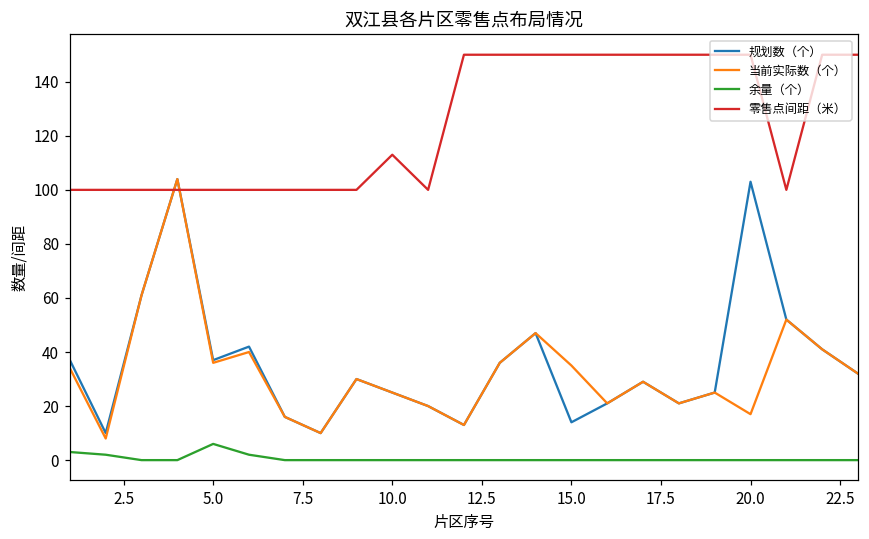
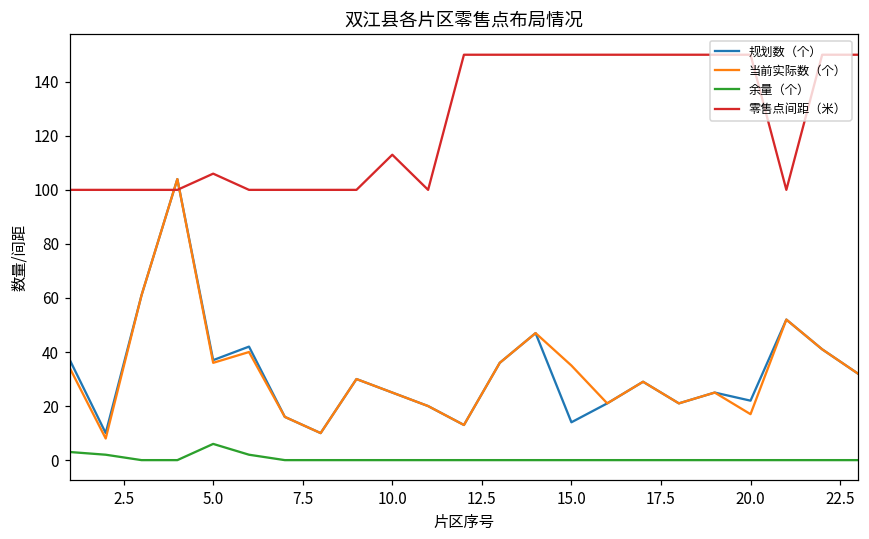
零售点间距（米）, 5.0: 100 -> 106
规划数（个）, 20.0: 103 -> 22
